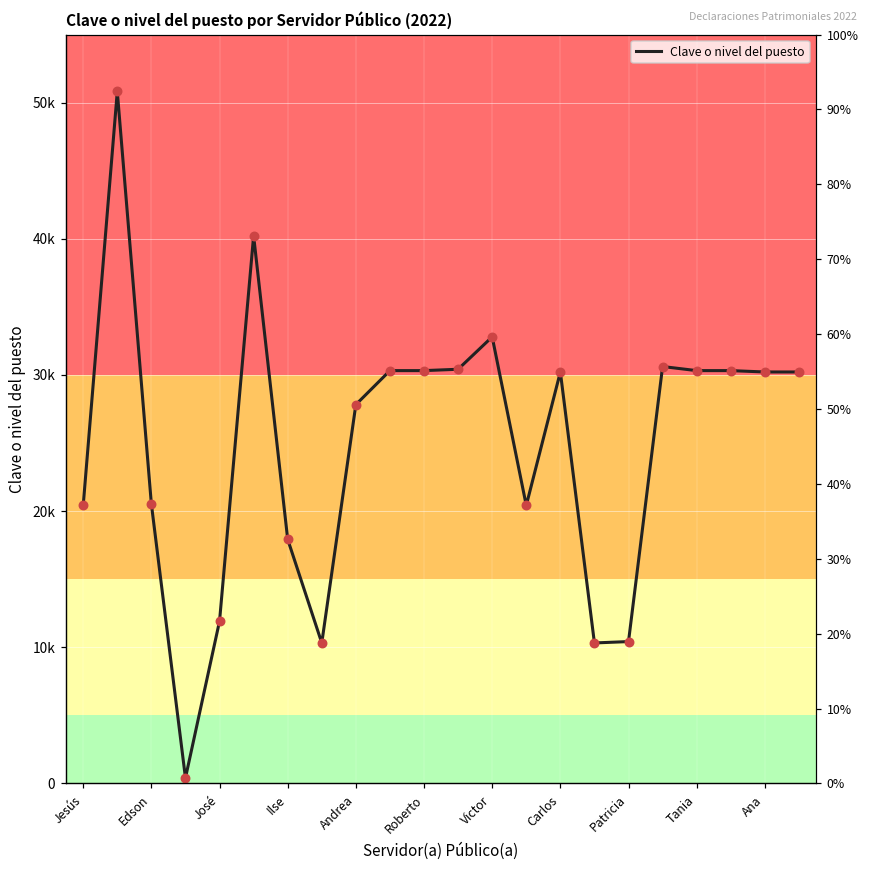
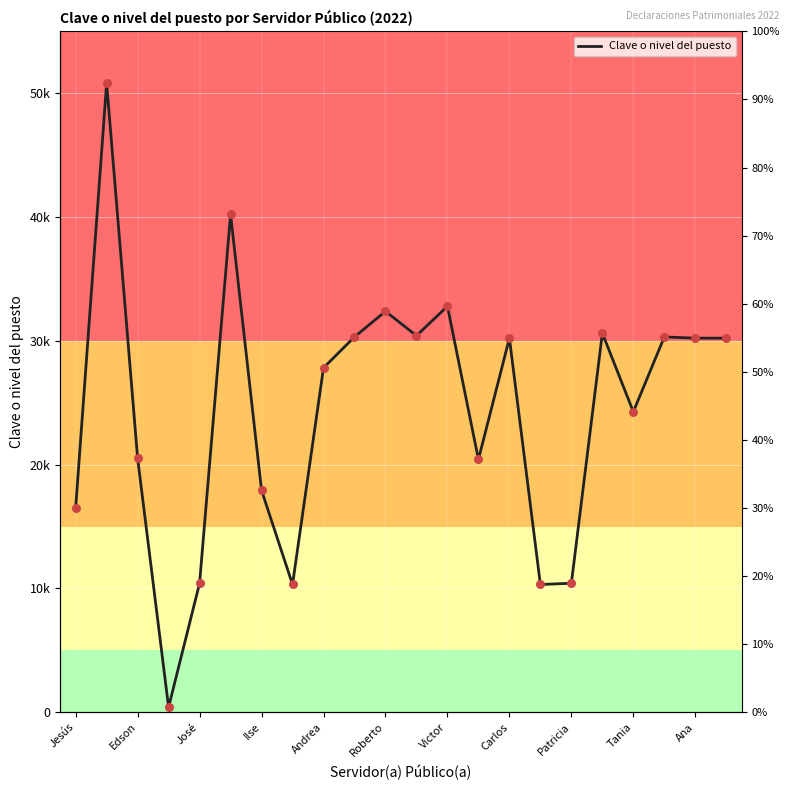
Jesús: 20400 -> 16500
José: 11900 -> 10400
Roberto: 30300 -> 32400
Tania: 30300 -> 24300
